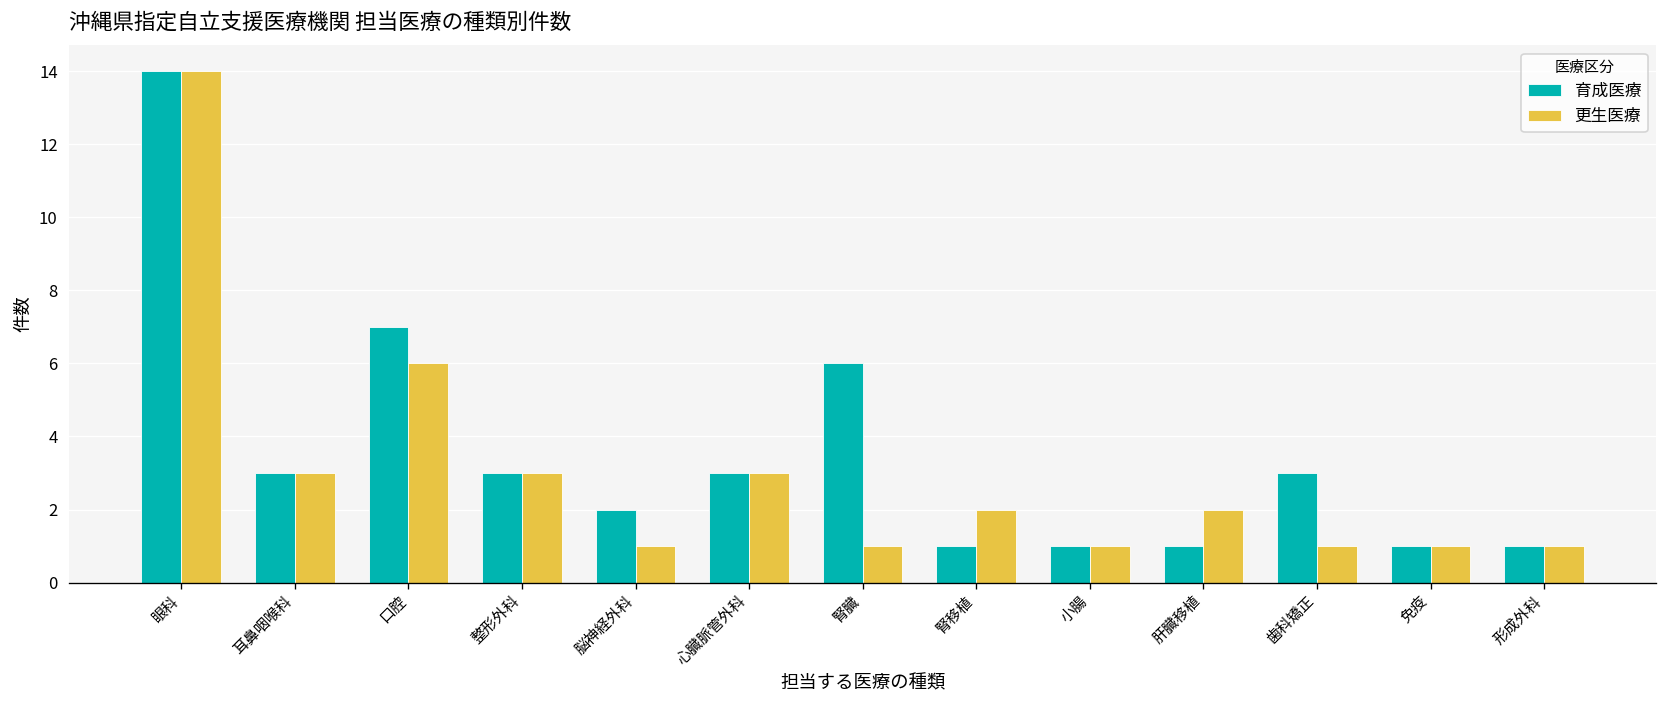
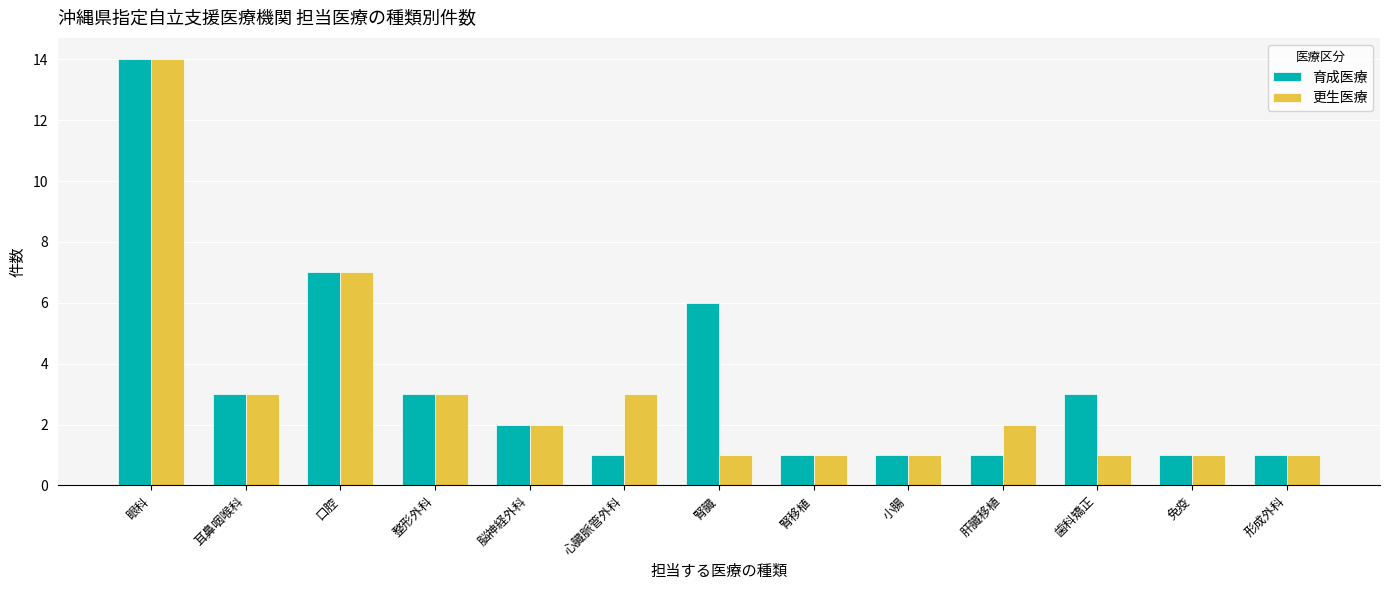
更生医療, 口腔: 6 -> 7
更生医療, 脳神経外科: 1 -> 2
育成医療, 心臓脈管外科: 3 -> 1
更生医療, 腎移植: 2 -> 1
